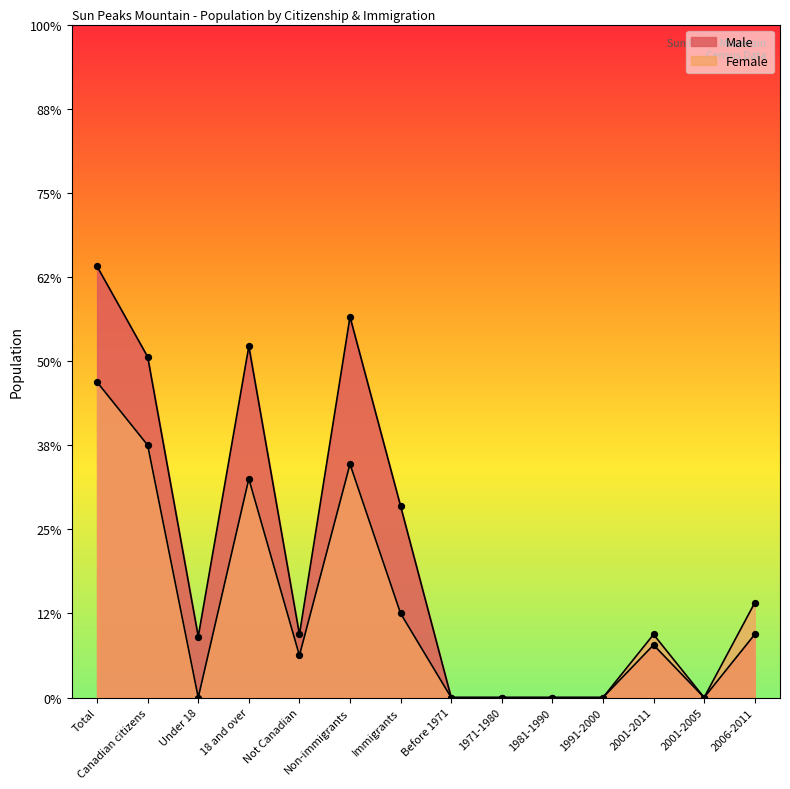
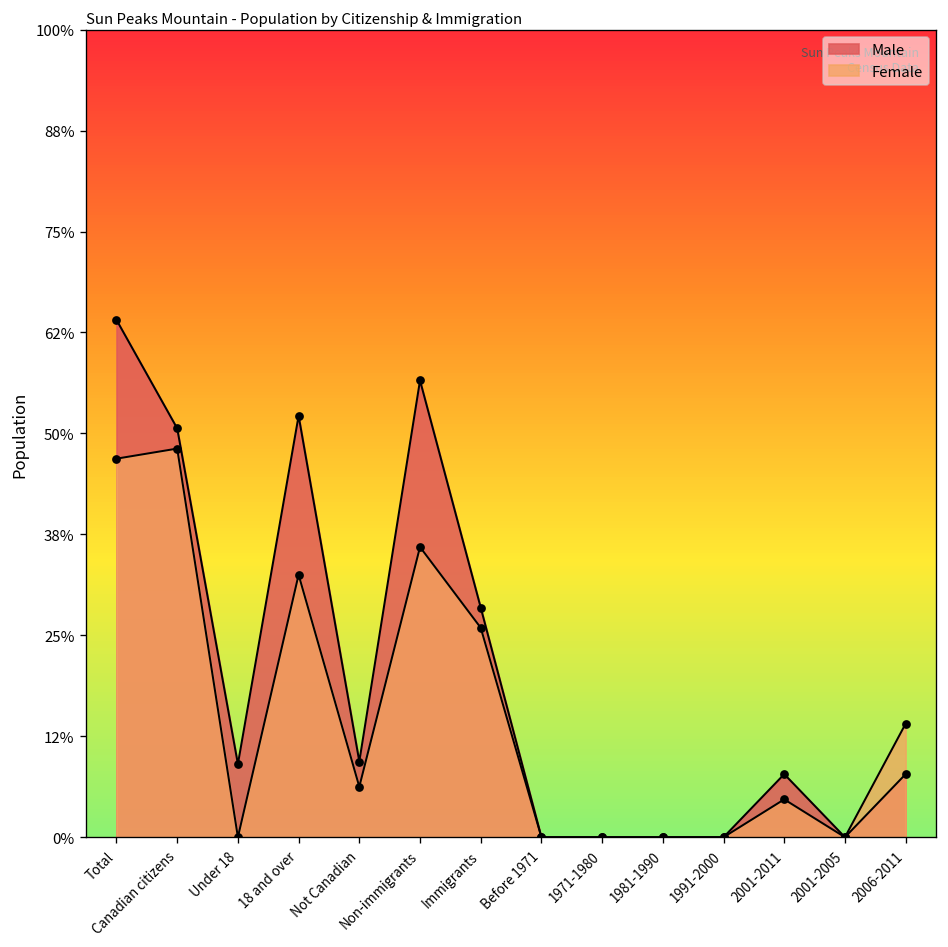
Female, Canadian citizens: 38% -> 48%
Female, Non-immigrants: 35% -> 36%
Female, Immigrants: 13% -> 26%
Female, 2001-2011: 9% -> 5%
Male, 2006-2011: 9% -> 8%
